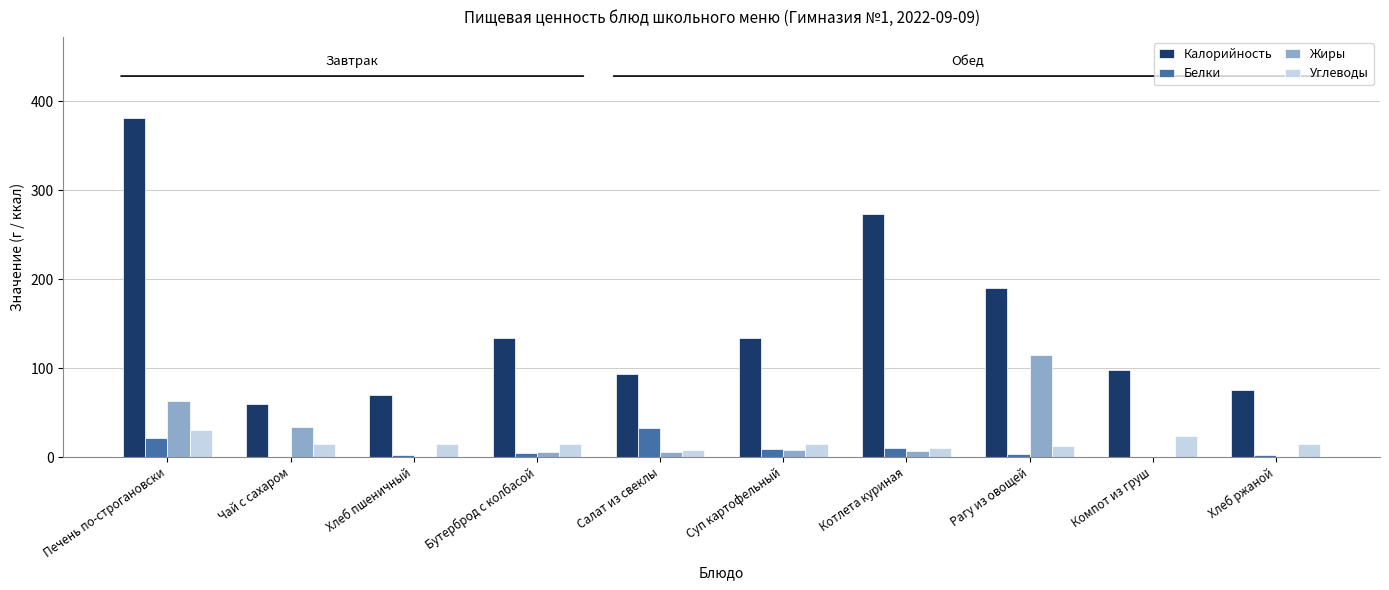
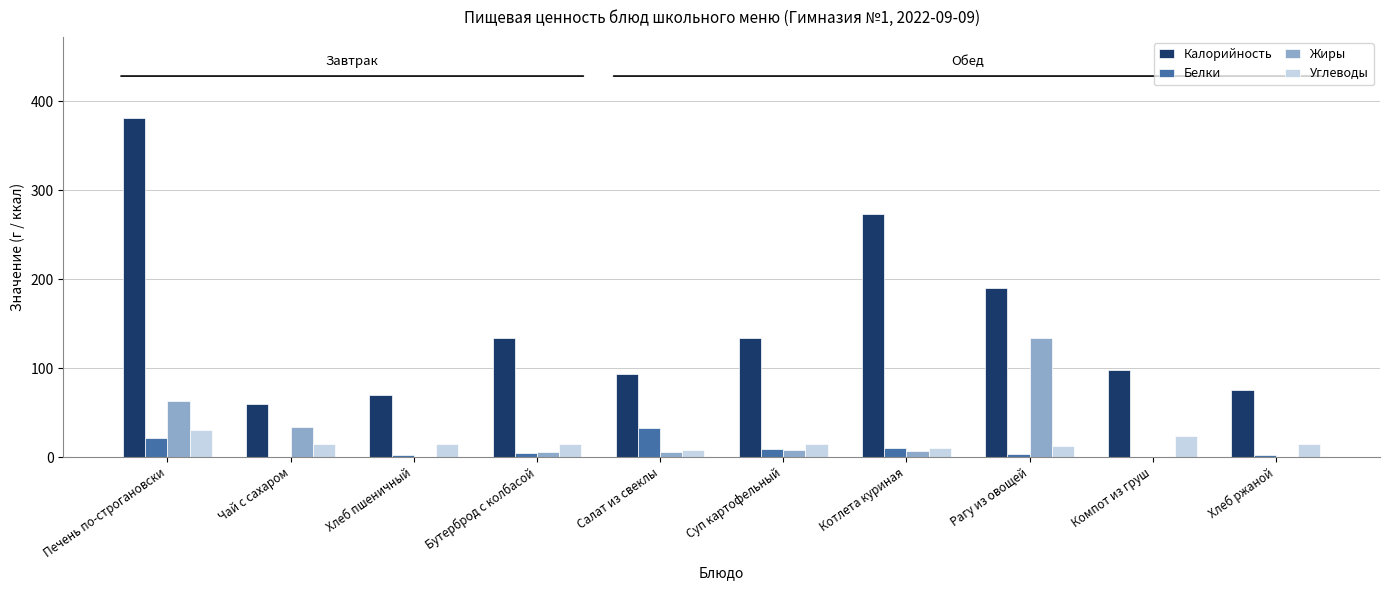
Жиры, Рагу из овощей: 120 -> 130
